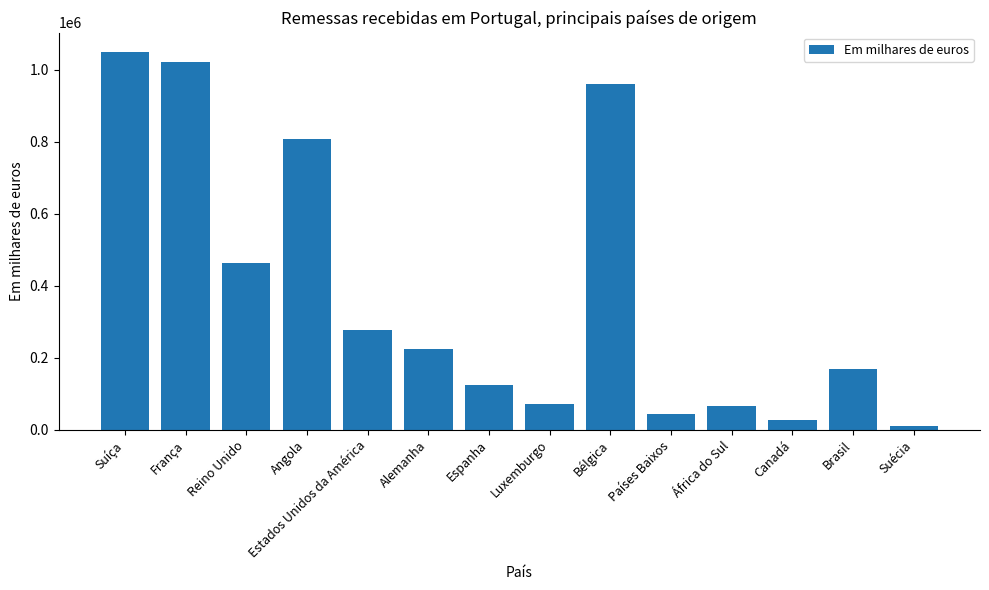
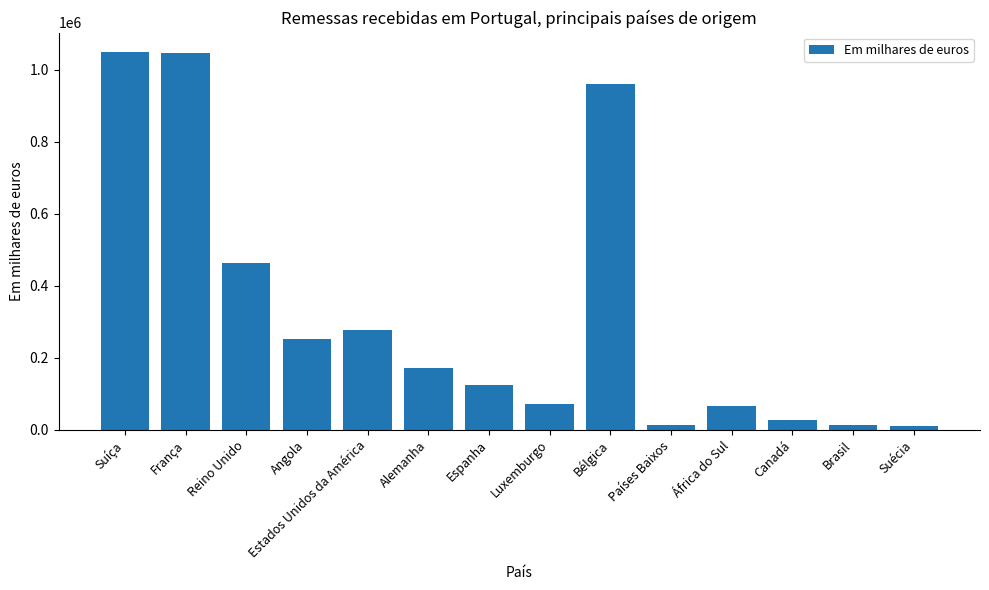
França: 1020000 -> 1050000
Angola: 810000 -> 250000
Alemanha: 220000 -> 170000
Países Baixos: 40000 -> 10000
Brasil: 170000 -> 10000
